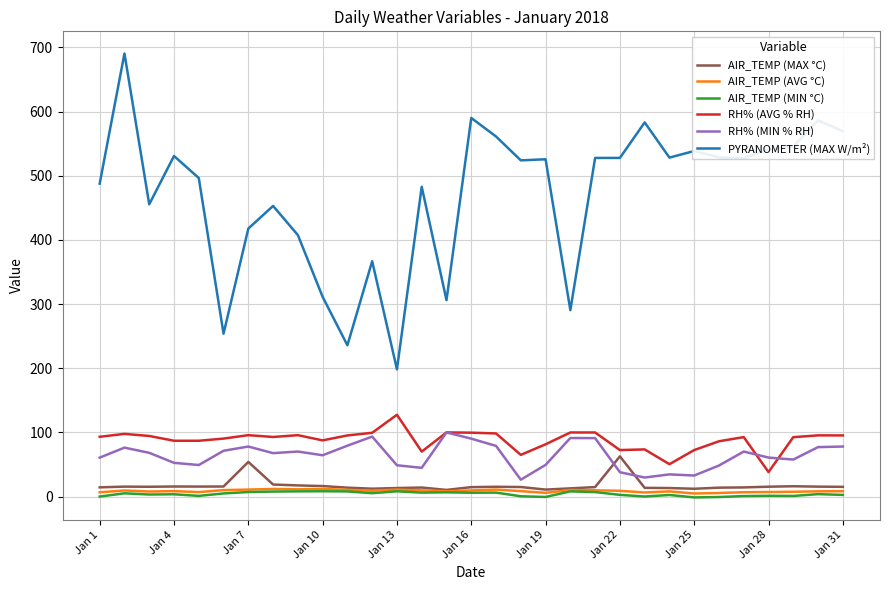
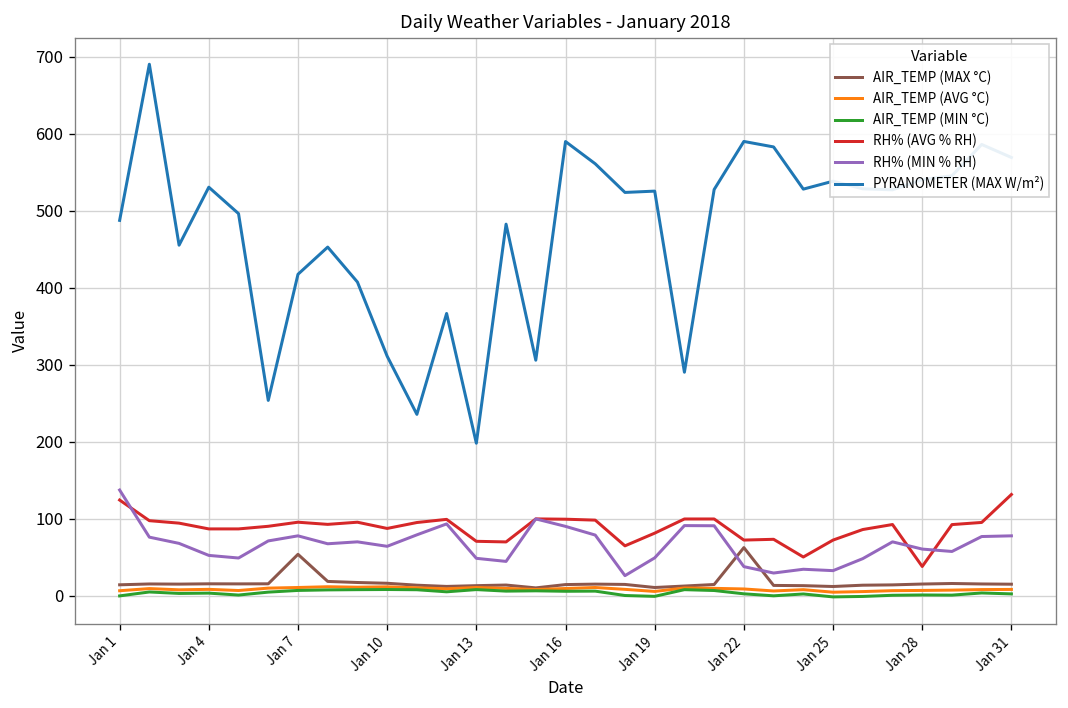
RH% (AVG % RH), Jan 1: 90 -> 120
RH% (MIN % RH), Jan 1: 60 -> 140
RH% (AVG % RH), Jan 13: 130 -> 70
PYRANOMETER (MAX W/m²), Jan 22: 530 -> 590
RH% (AVG % RH), Jan 31: 100 -> 130
